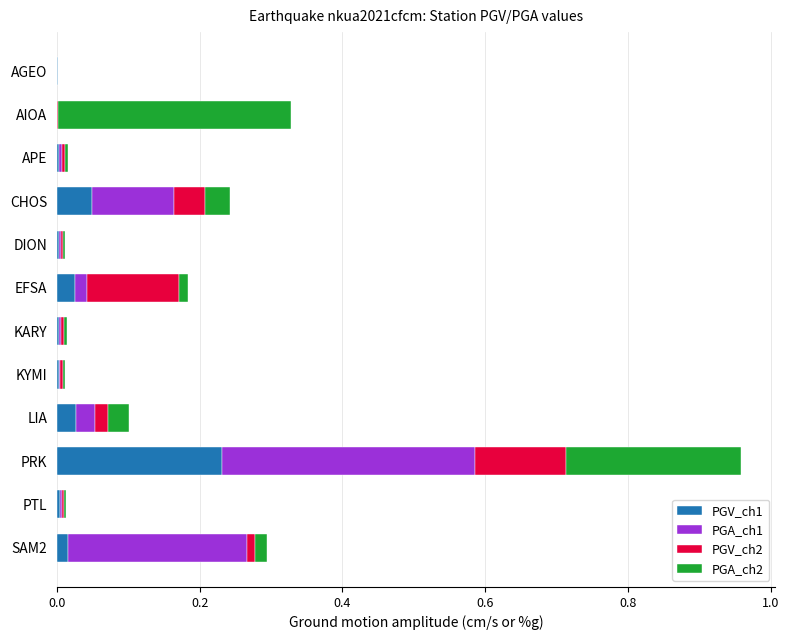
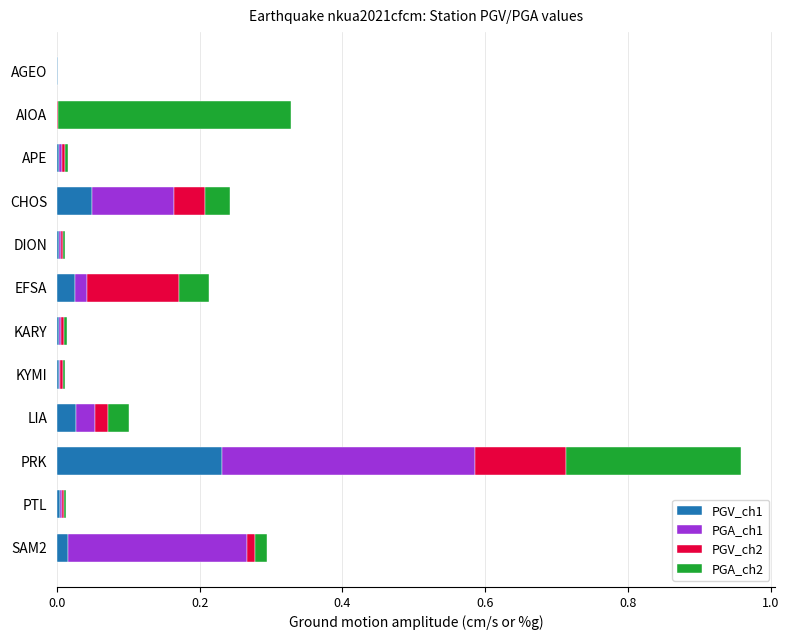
PGA_ch2, EFSA: 0.01 -> 0.04
